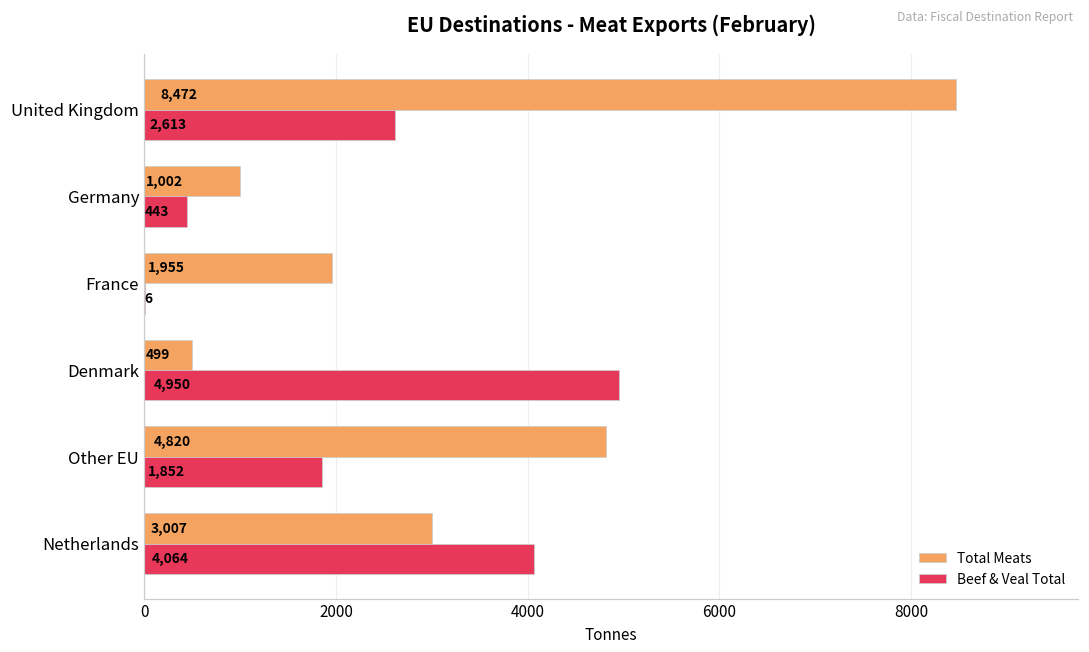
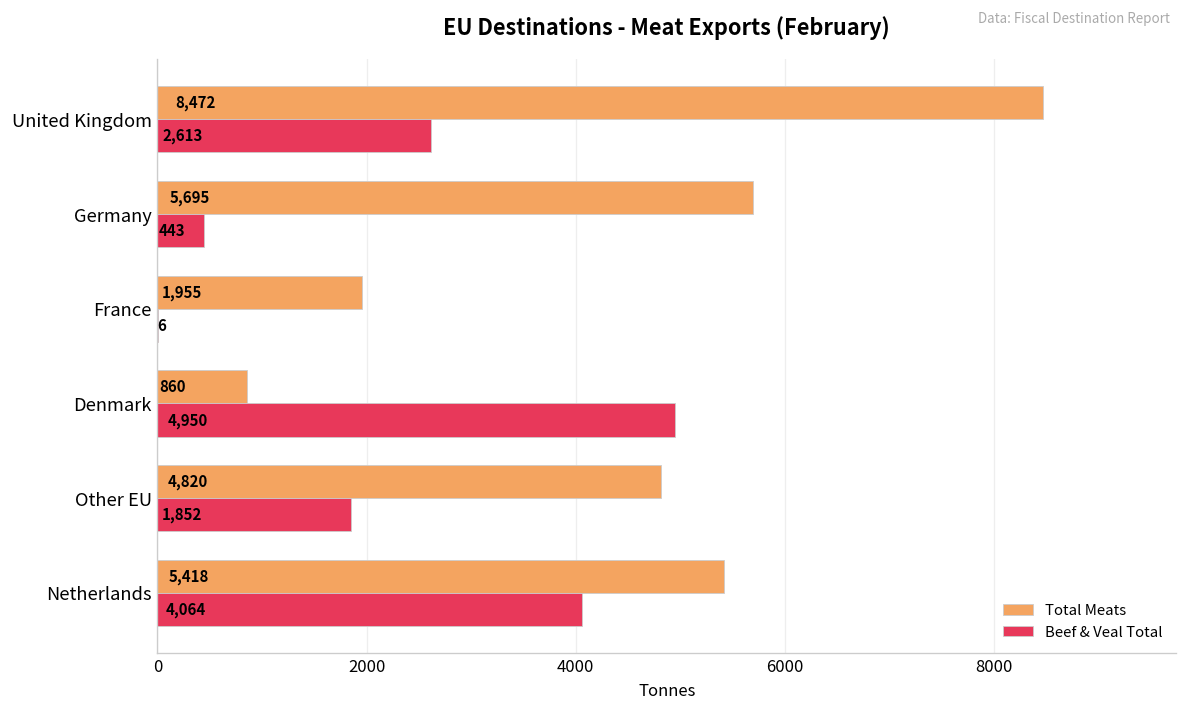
Total Meats, Germany: 1,002 -> 5,695
Total Meats, Denmark: 499 -> 860
Total Meats, Netherlands: 3,007 -> 5,418
